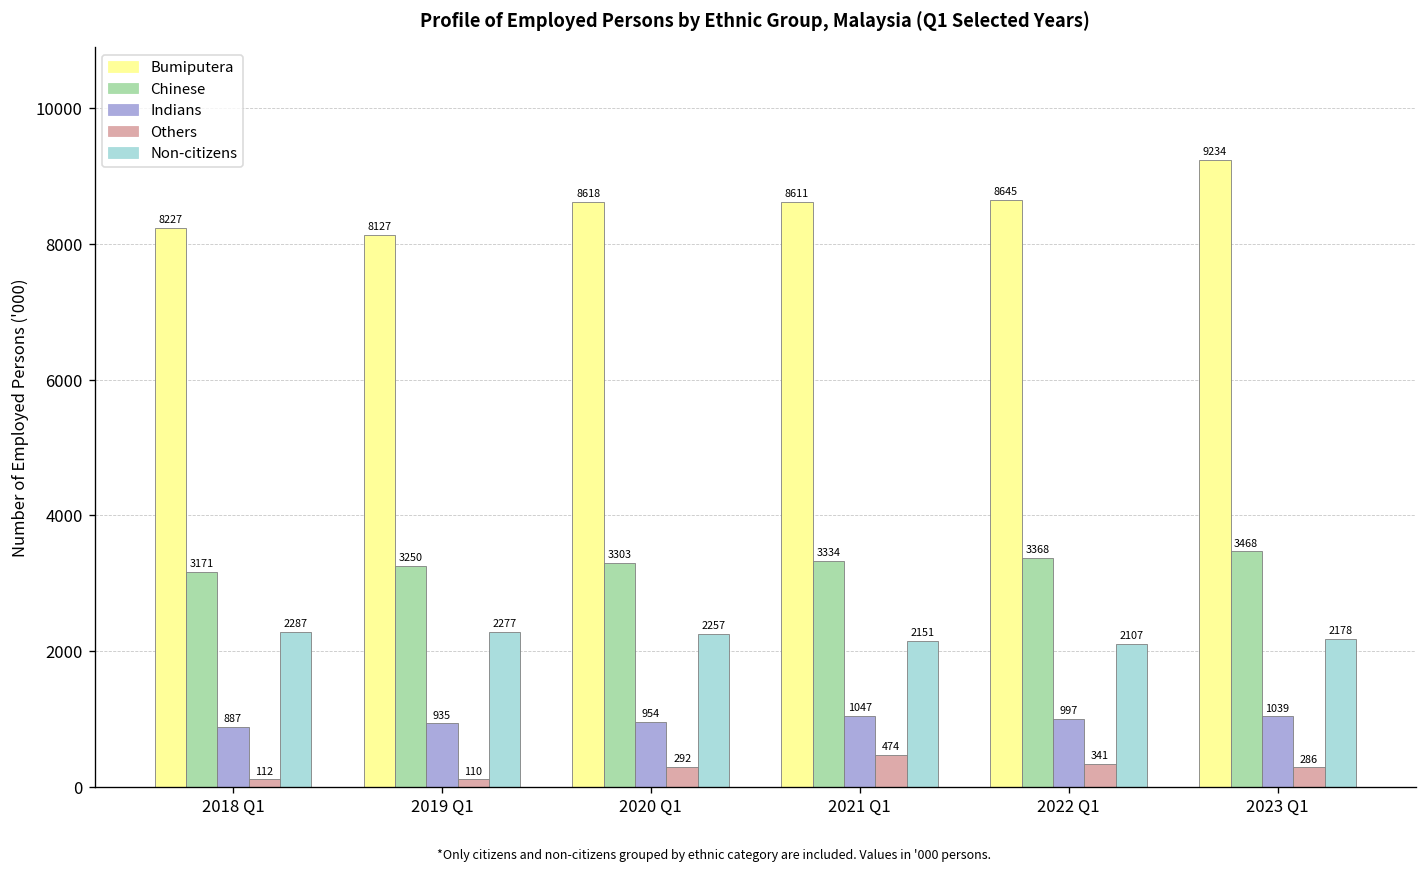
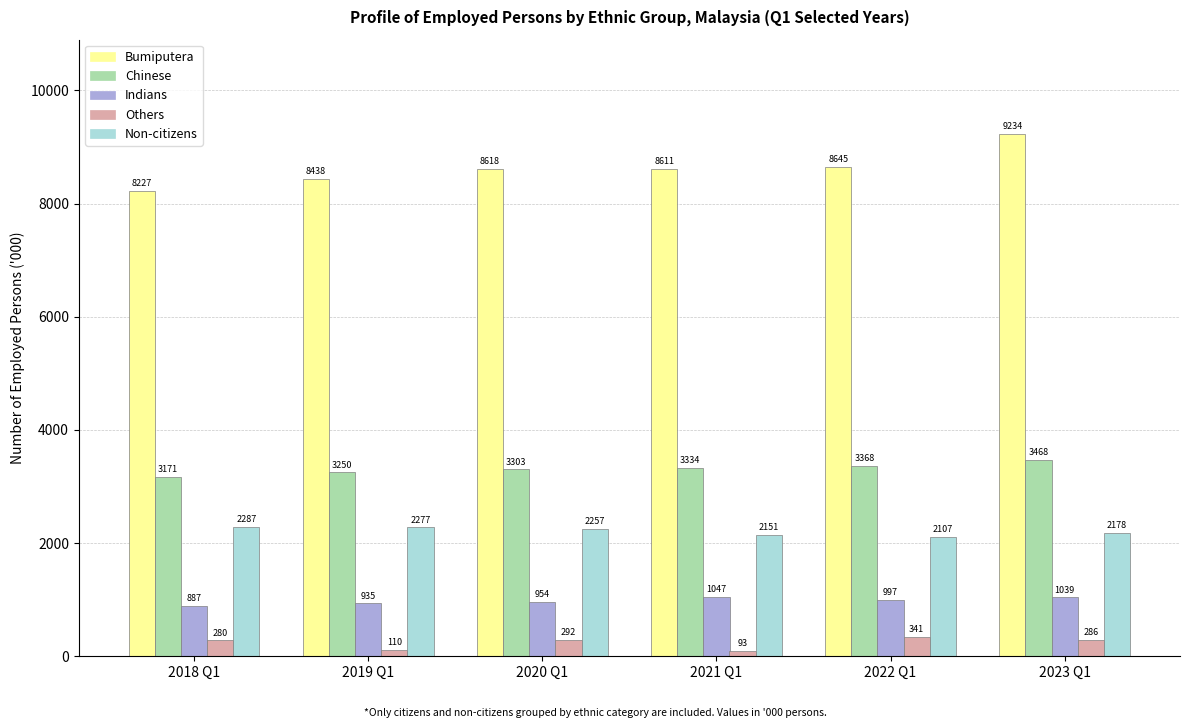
Others, 2018 Q1: 112 -> 280
Bumiputera, 2019 Q1: 8127 -> 8438
Others, 2021 Q1: 474 -> 93
